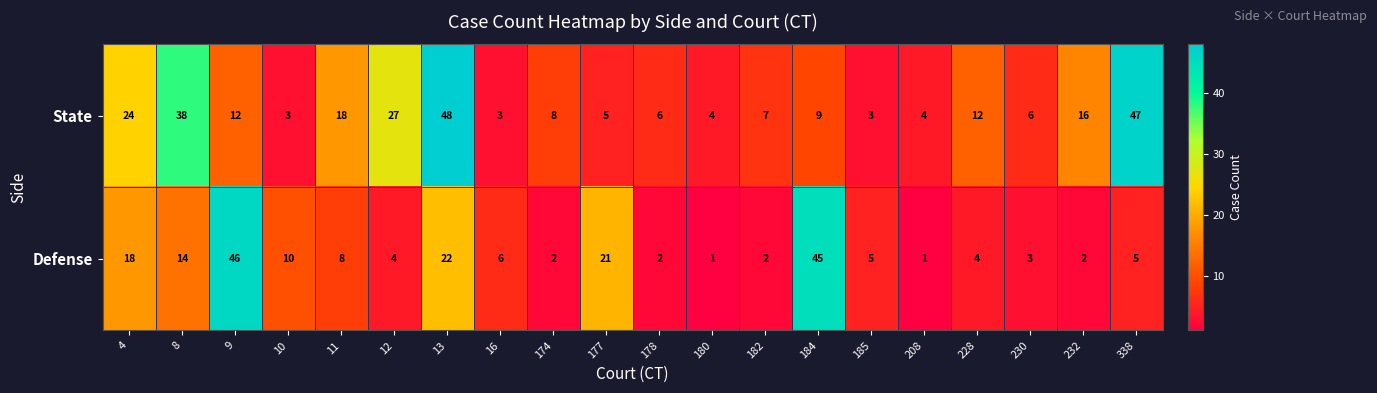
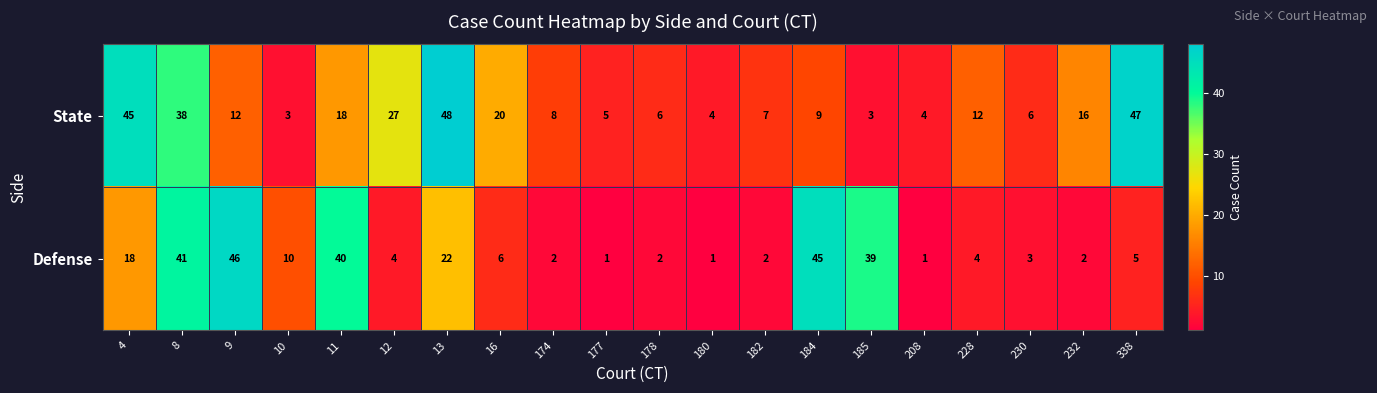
State, 4: 24 -> 45
State, 16: 3 -> 20
Defense, 8: 14 -> 41
Defense, 11: 8 -> 40
Defense, 177: 21 -> 1
Defense, 185: 5 -> 39
